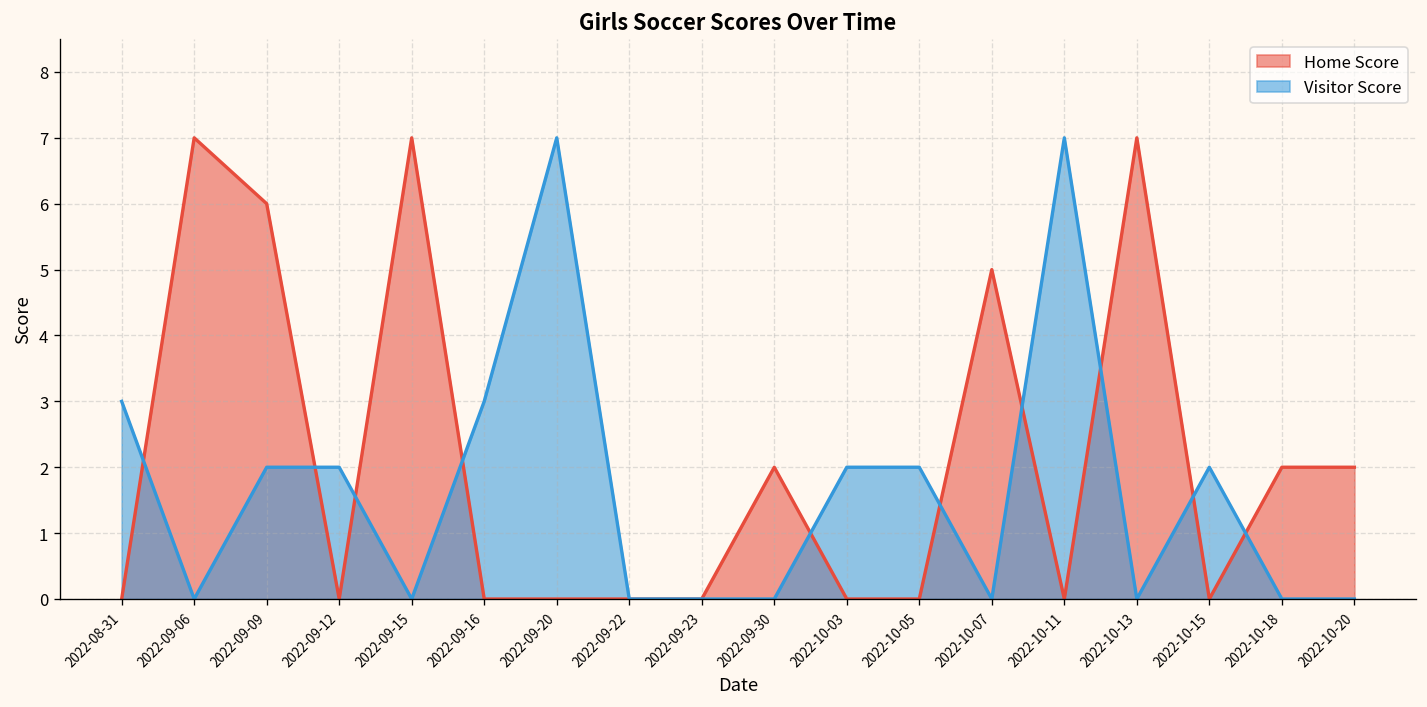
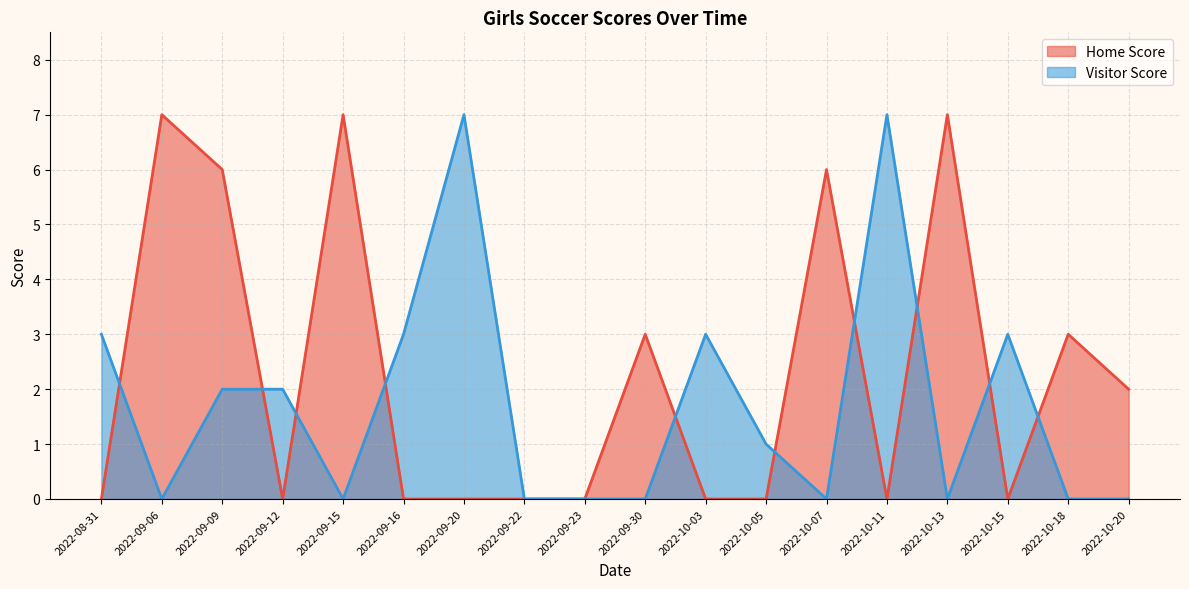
Home Score, 2022-09-30: 2 -> 3
Visitor Score, 2022-10-03: 2 -> 3
Visitor Score, 2022-10-05: 2 -> 1
Home Score, 2022-10-07: 5 -> 6
Visitor Score, 2022-10-15: 2 -> 3
Home Score, 2022-10-18: 2 -> 3
